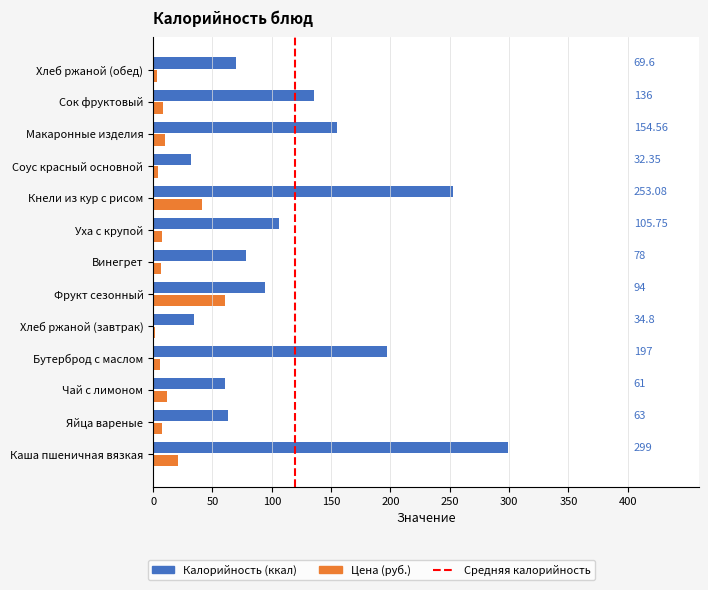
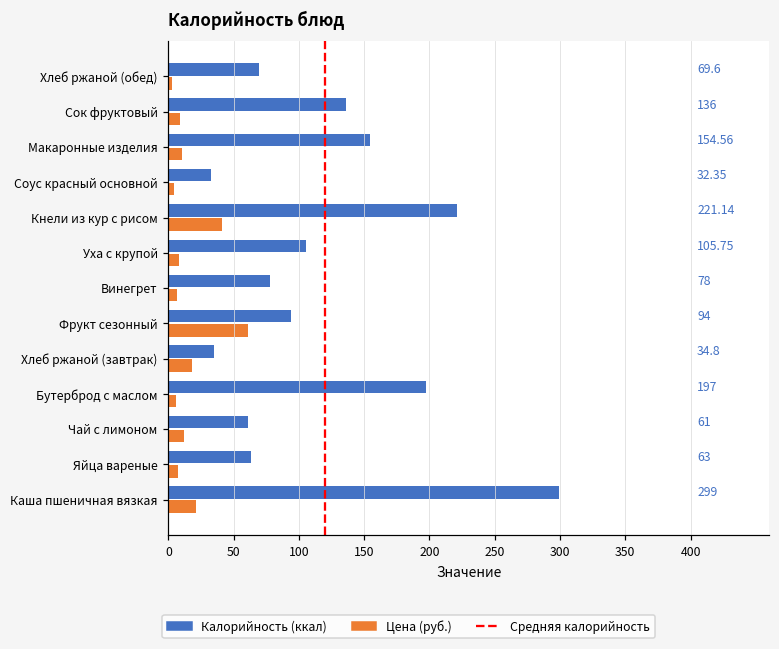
Калорийность (ккал), Кнели из кур с рисом: 253.08 -> 221.14
Цена (руб.), Хлеб ржаной (завтрак): 2 -> 18
